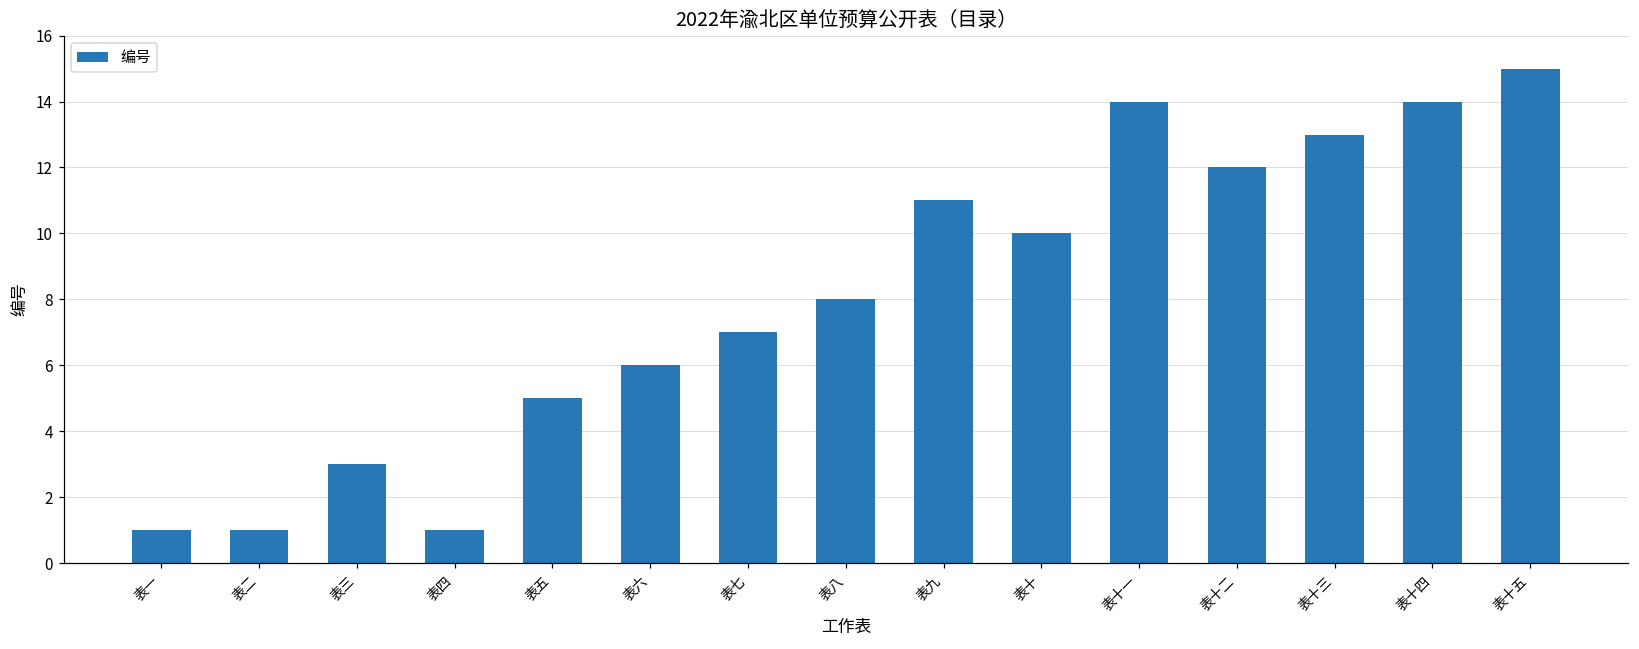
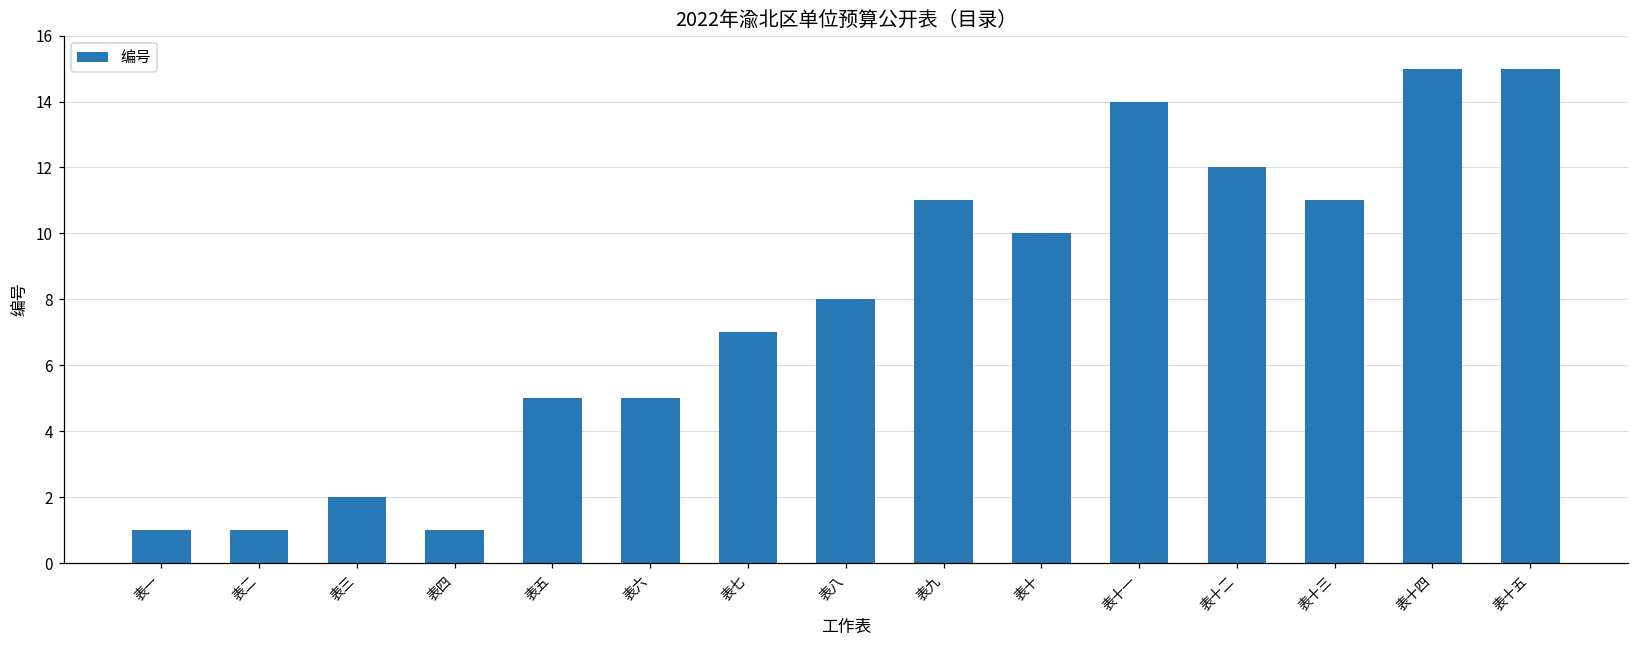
表三: 3 -> 2
表六: 6 -> 5
表十三: 13 -> 11
表十四: 14 -> 15
